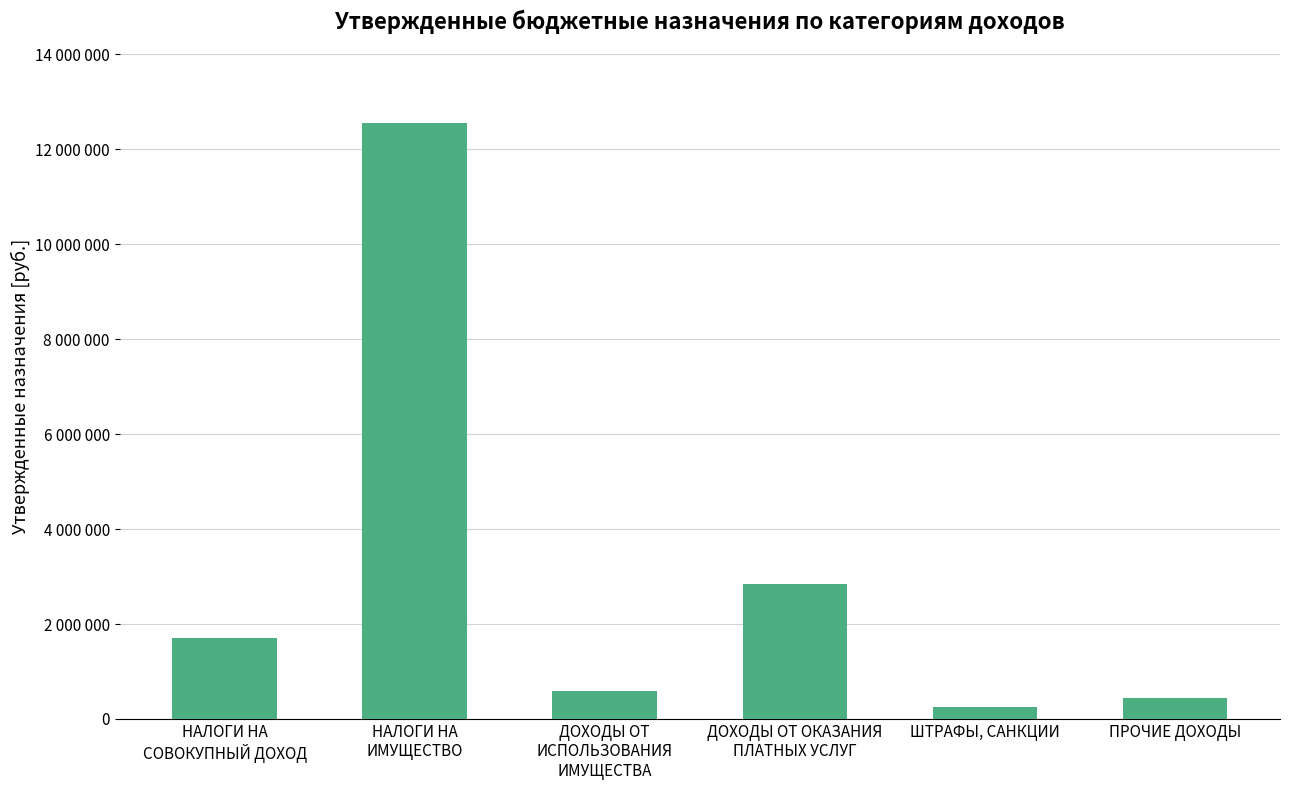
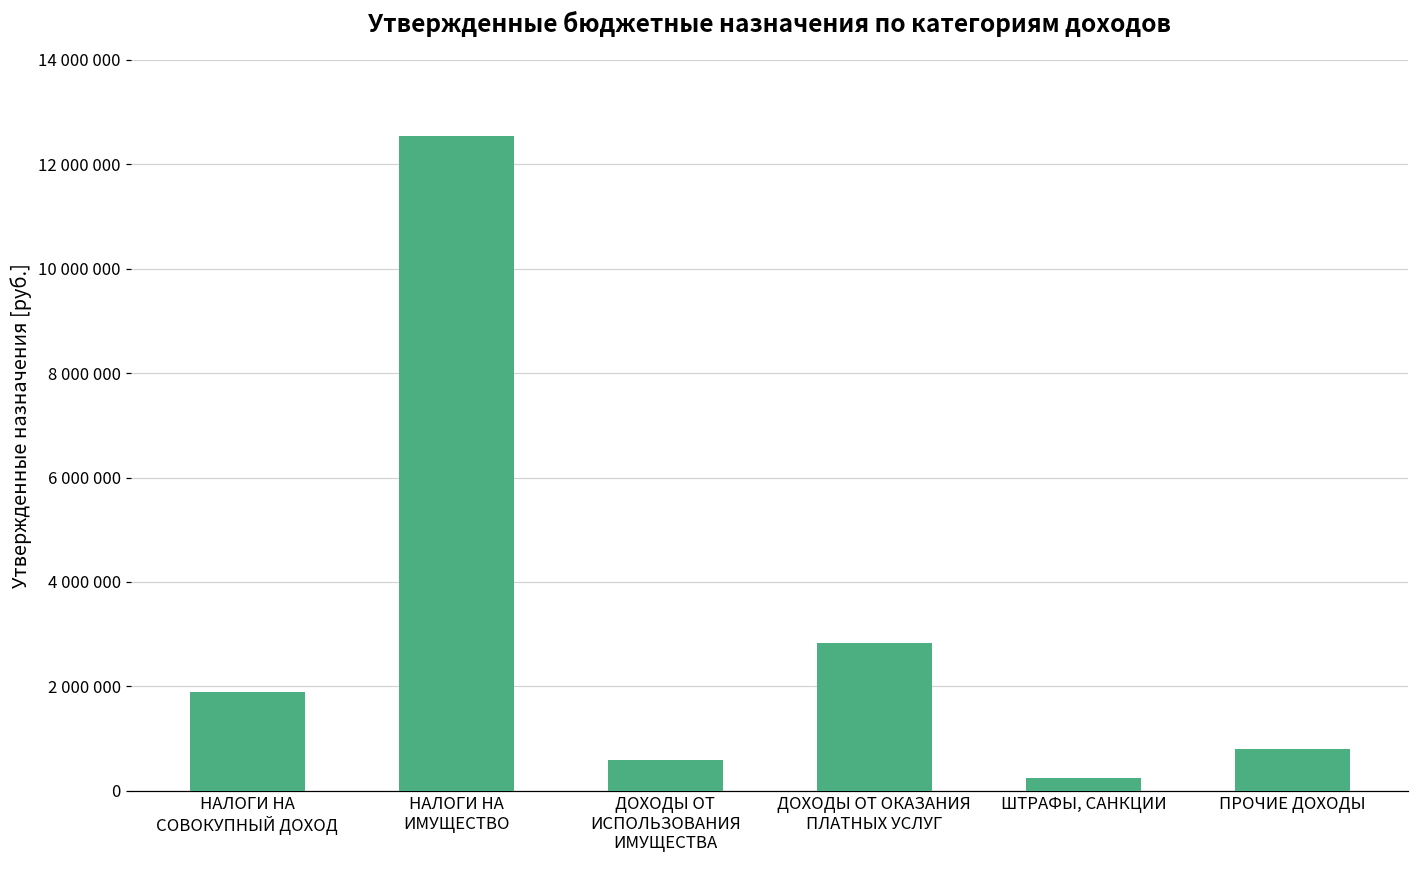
НАЛОГИ НА СОВОКУПНЫЙ ДОХОД: 1700000 -> 1900000
ПРОЧИЕ ДОХОДЫ: 500000 -> 800000
